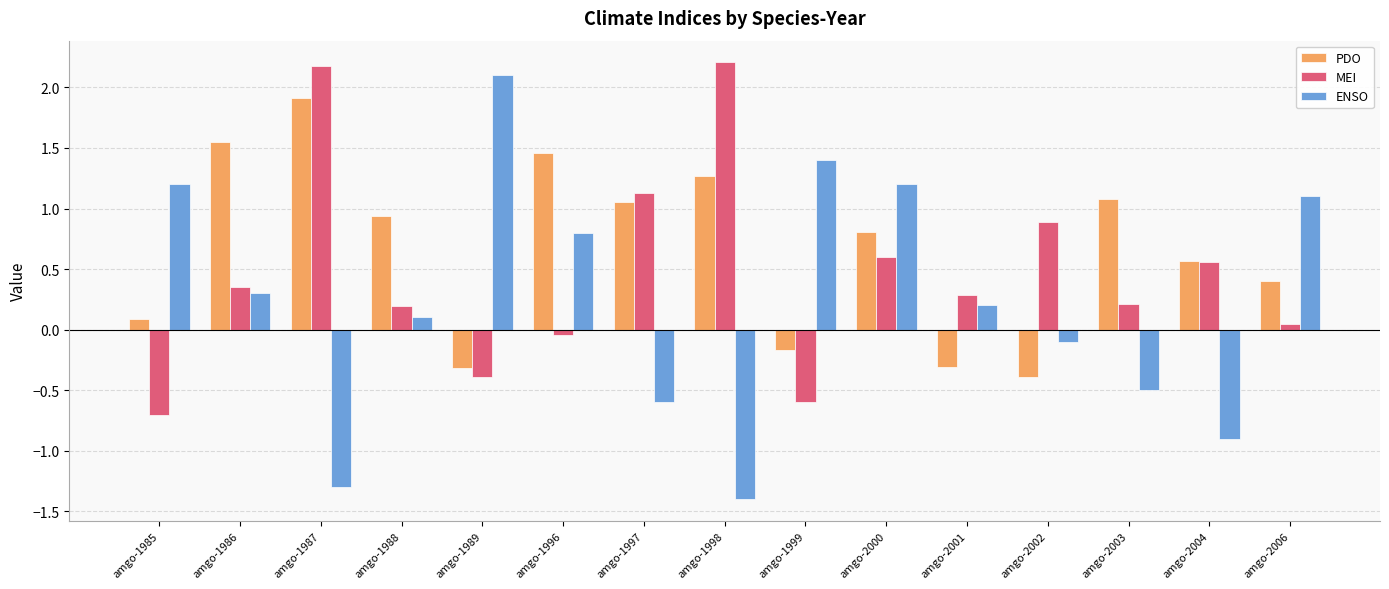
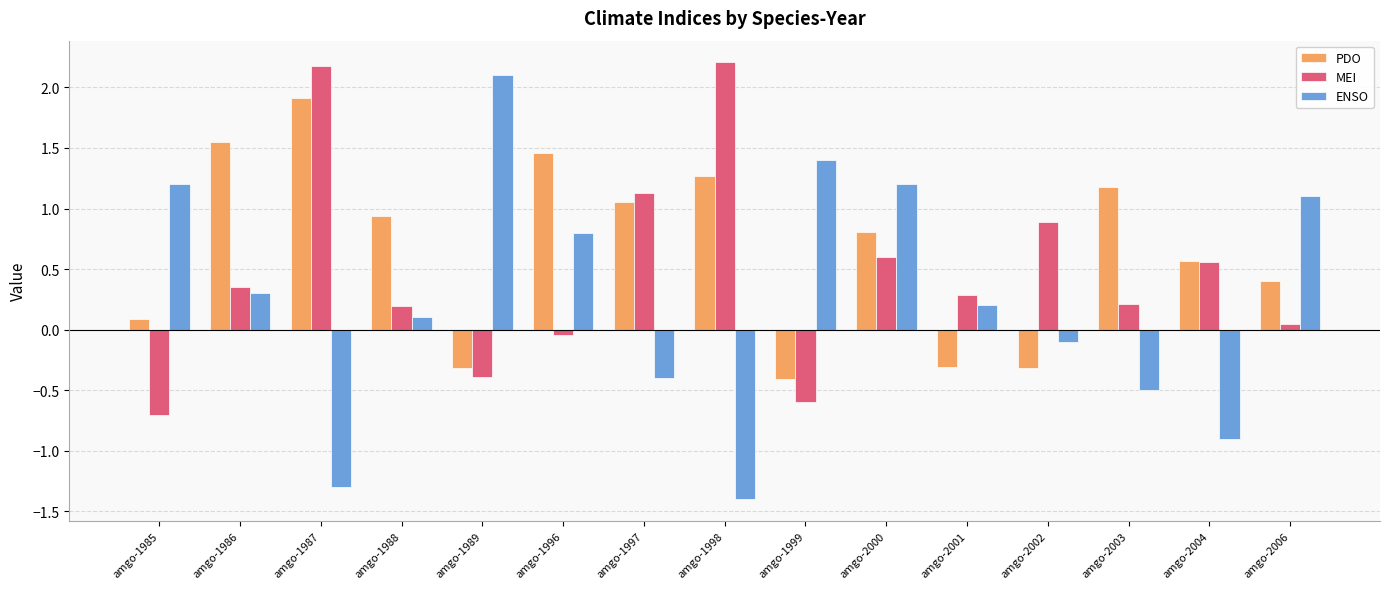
ENSO, amgo-1997: -0.6 -> -0.4
PDO, amgo-1999: -0.17 -> -0.41
PDO, amgo-2002: -0.39 -> -0.32
PDO, amgo-2003: 1.08 -> 1.18
